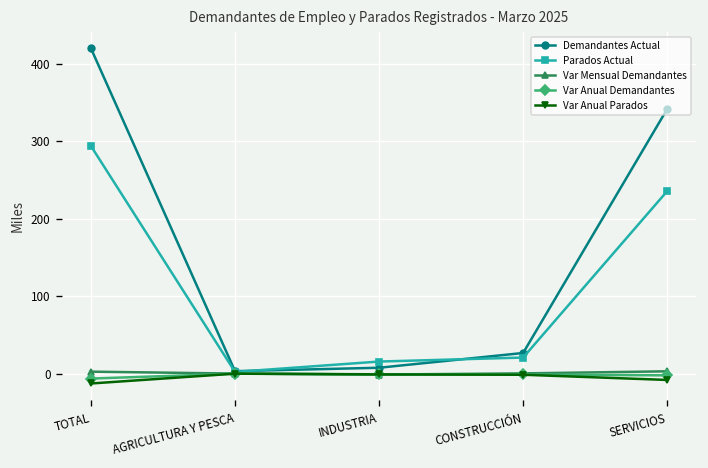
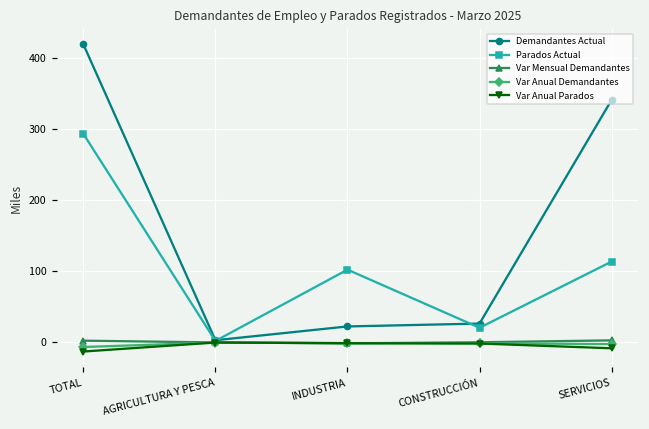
Demandantes Actual, INDUSTRIA: 10 -> 20
Parados Actual, INDUSTRIA: 20 -> 100
Parados Actual, SERVICIOS: 240 -> 110
